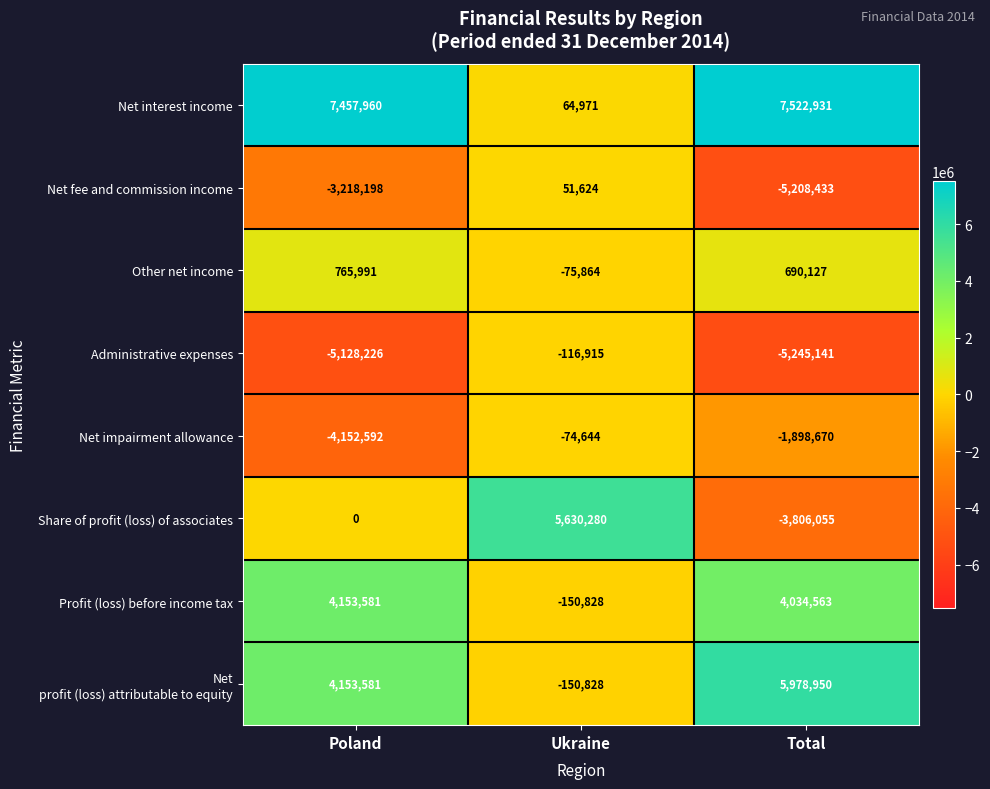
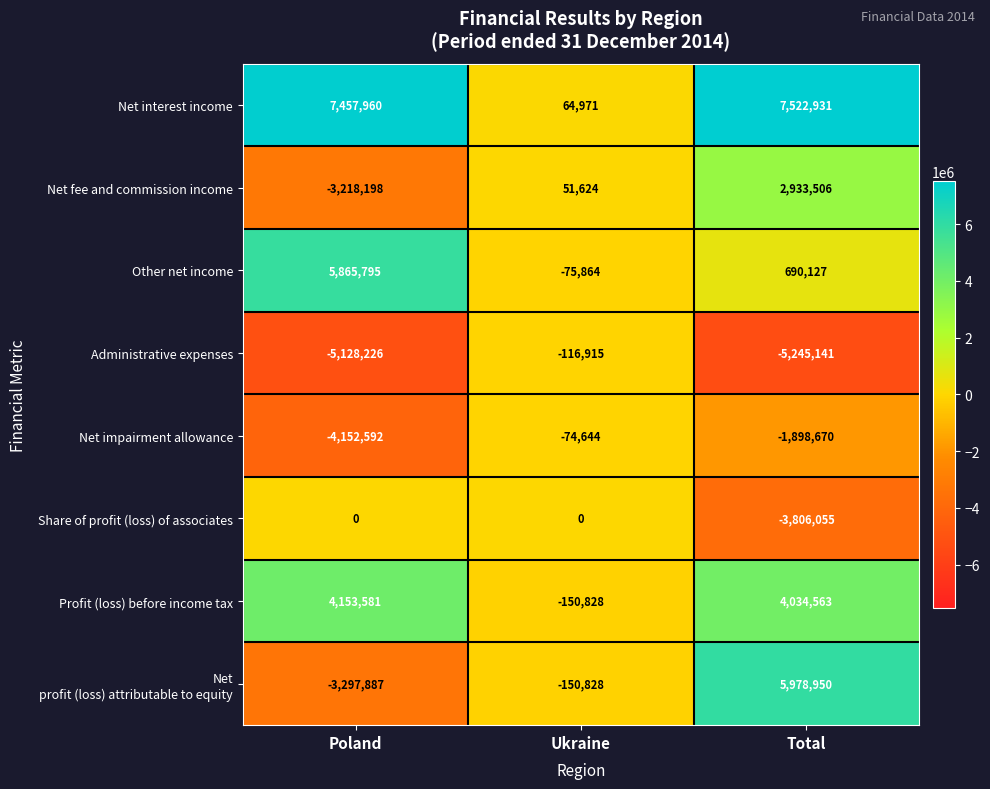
Net fee and commission income, Total: -5,208,433 -> 2,933,506
Other net income, Poland: 765,991 -> 5,865,795
Share of profit (loss) of associates, Ukraine: 5,630,280 -> 0
Net profit (loss) attributable to equity, Poland: 4,153,581 -> -3,297,887
